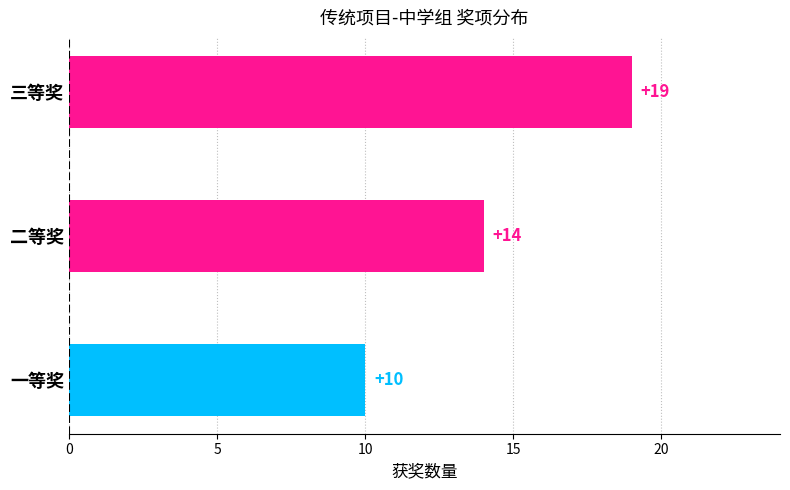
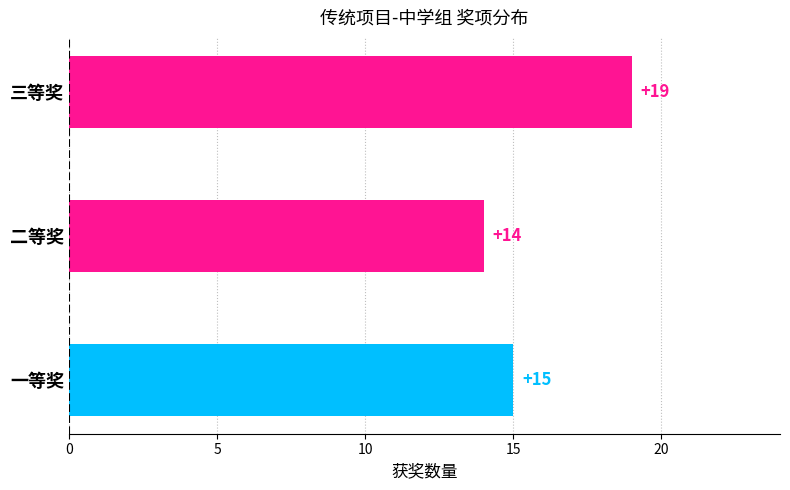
一等奖: +10 -> +15
